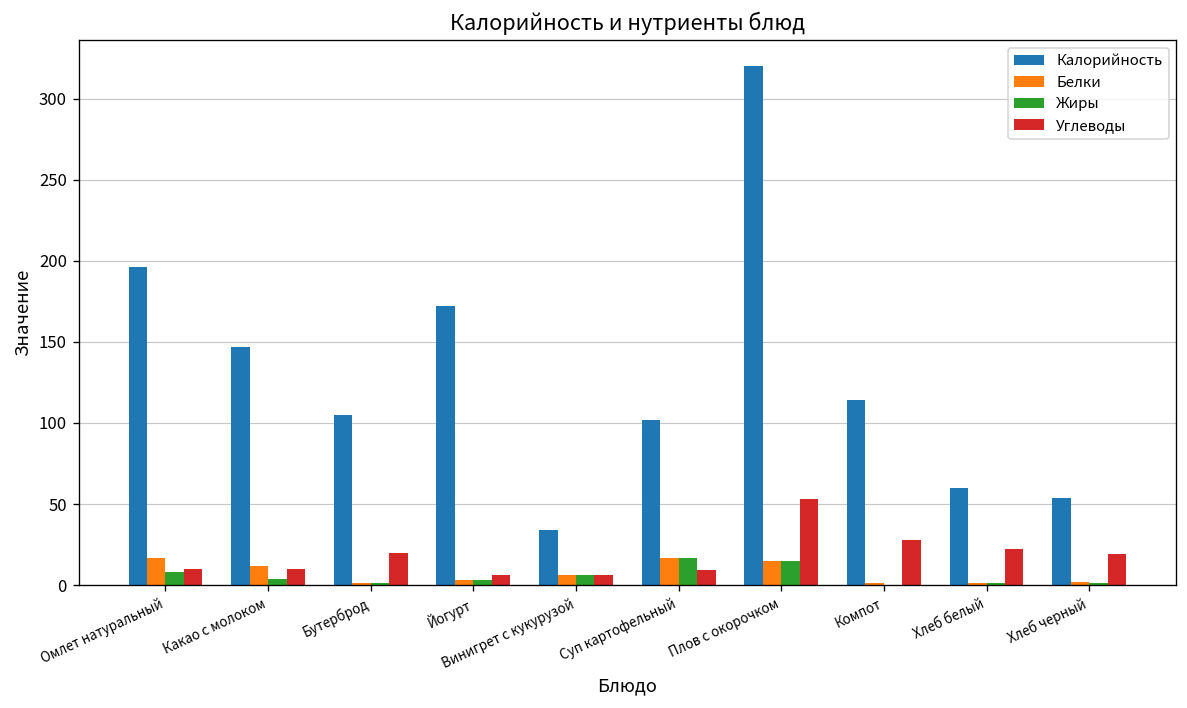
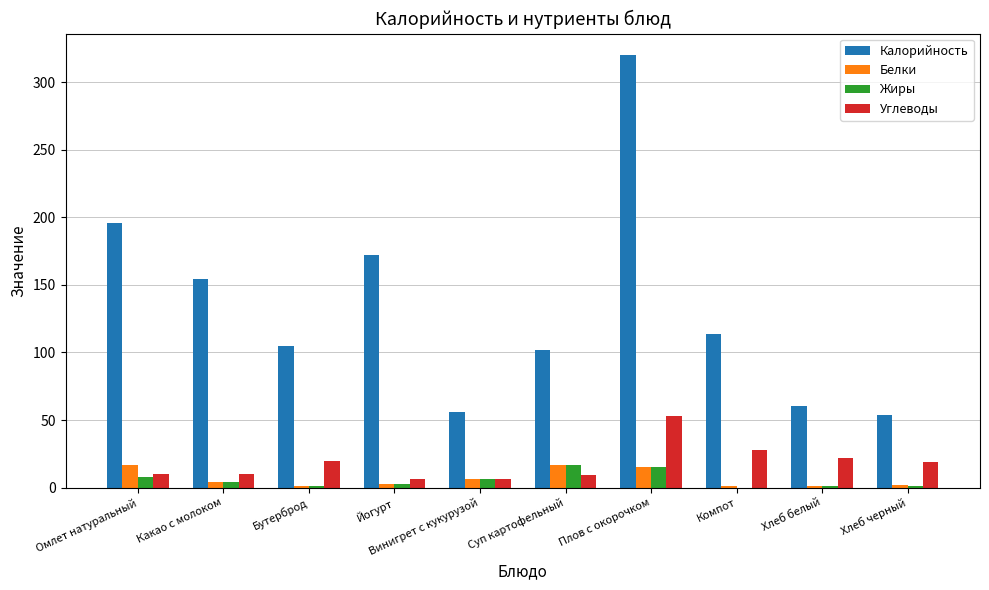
Калорийность, Какао с молоком: 147 -> 154
Белки, Какао с молоком: 12 -> 4
Калорийность, Винигрет с кукурузой: 34 -> 56
